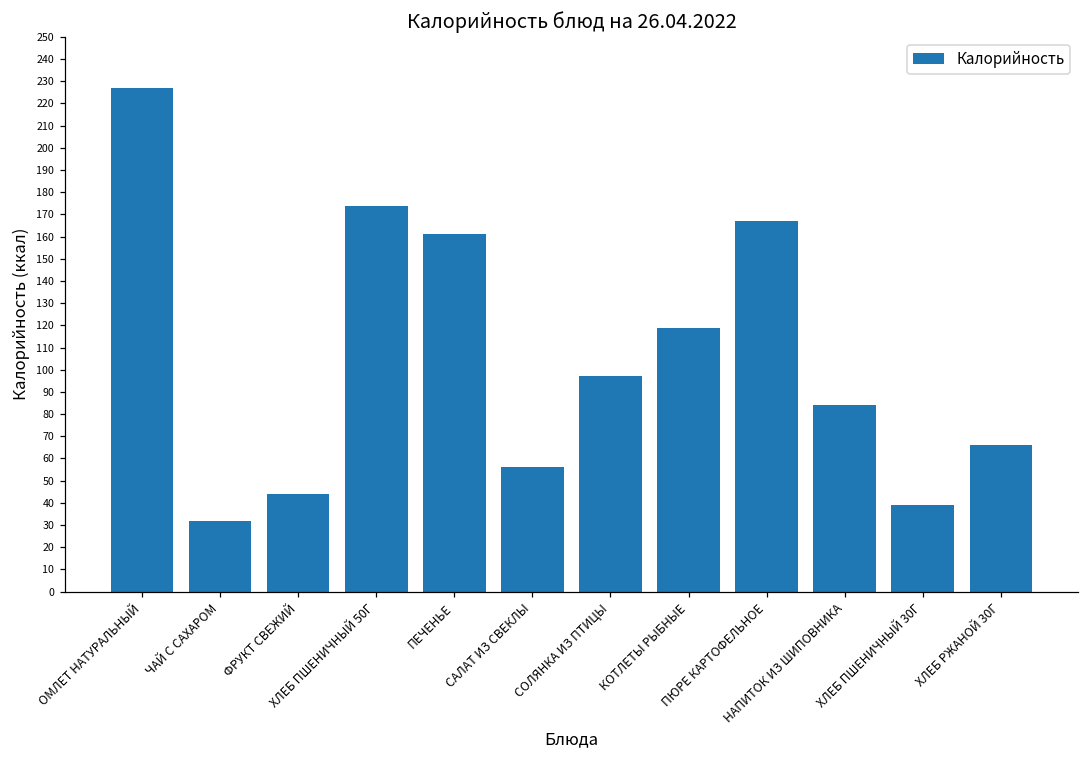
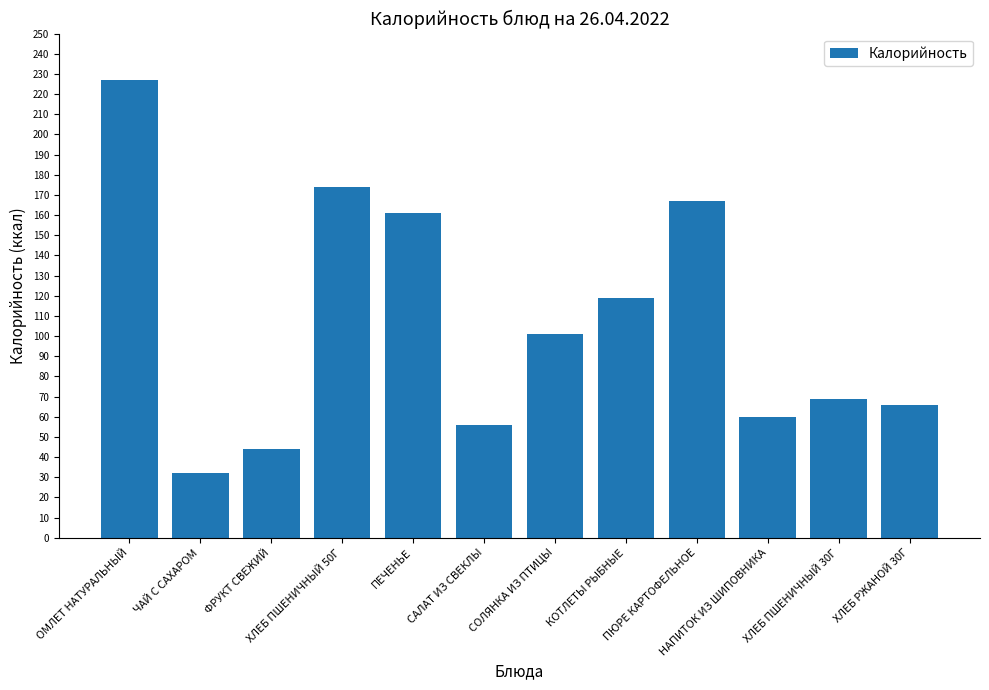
СОЛЯНКА ИЗ ПТИЦЫ: 97 -> 101
НАПИТОК ИЗ ШИПОВНИКА: 84 -> 60
ХЛЕБ ПШЕНИЧНЫЙ 30Г: 39 -> 69
